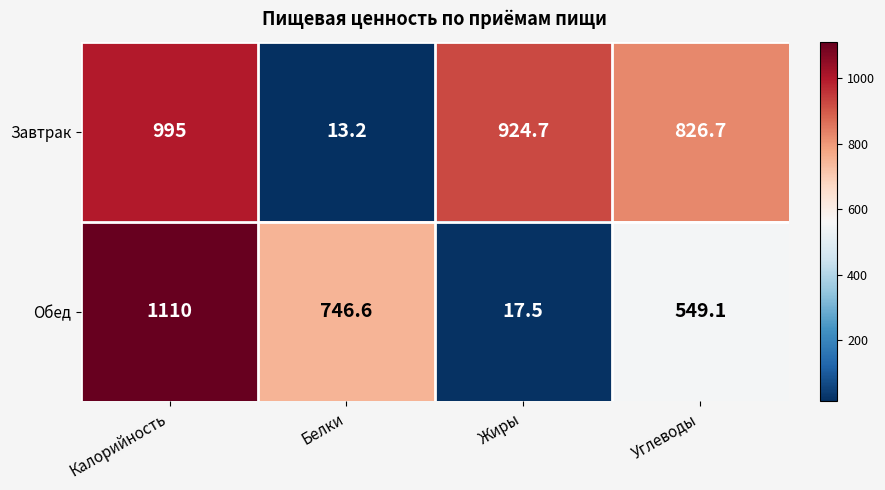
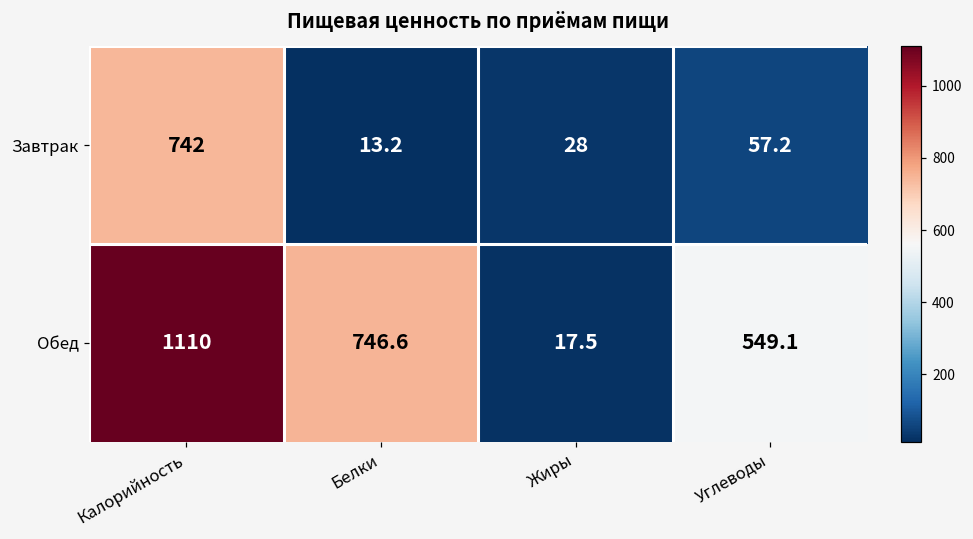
Завтрак, Калорийность: 995 -> 742
Завтрак, Жиры: 924.7 -> 28
Завтрак, Углеводы: 826.7 -> 57.2
